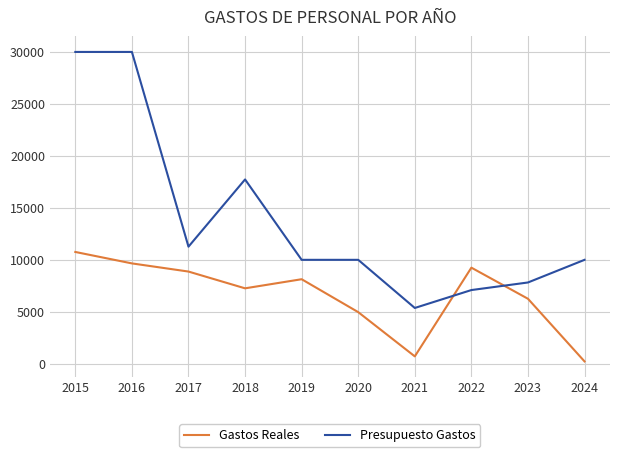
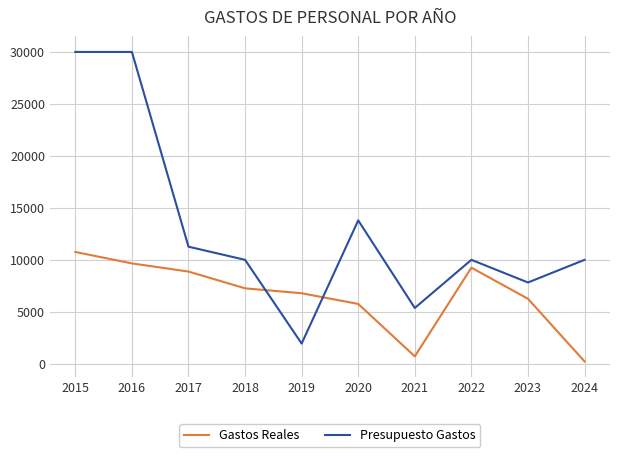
Presupuesto Gastos, 2018: 17700 -> 10000
Gastos Reales, 2019: 8100 -> 6800
Presupuesto Gastos, 2019: 10000 -> 1900
Gastos Reales, 2020: 5000 -> 5800
Presupuesto Gastos, 2020: 10000 -> 13800
Presupuesto Gastos, 2022: 7100 -> 10000
